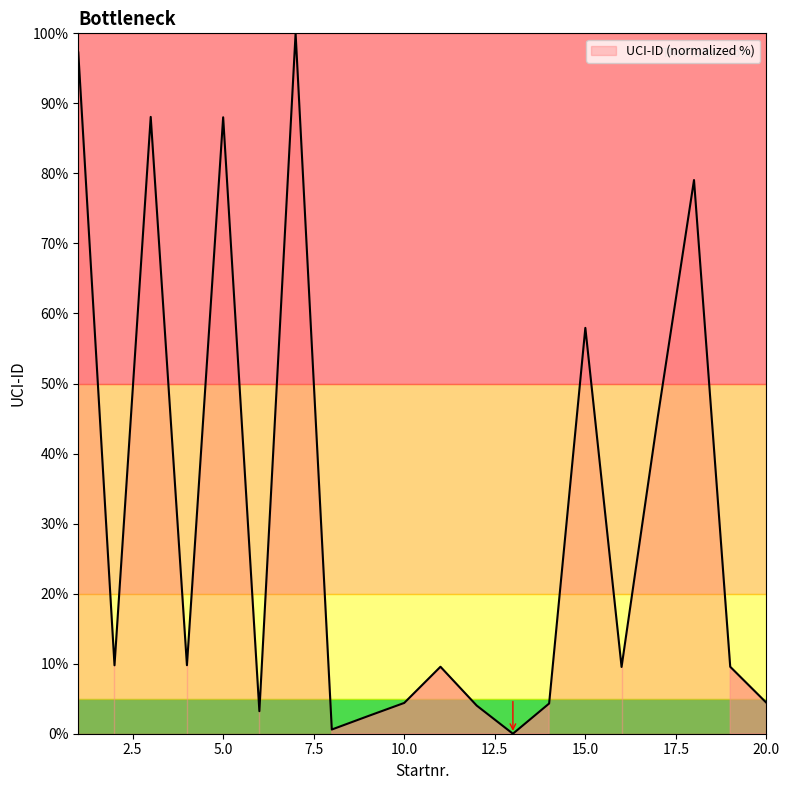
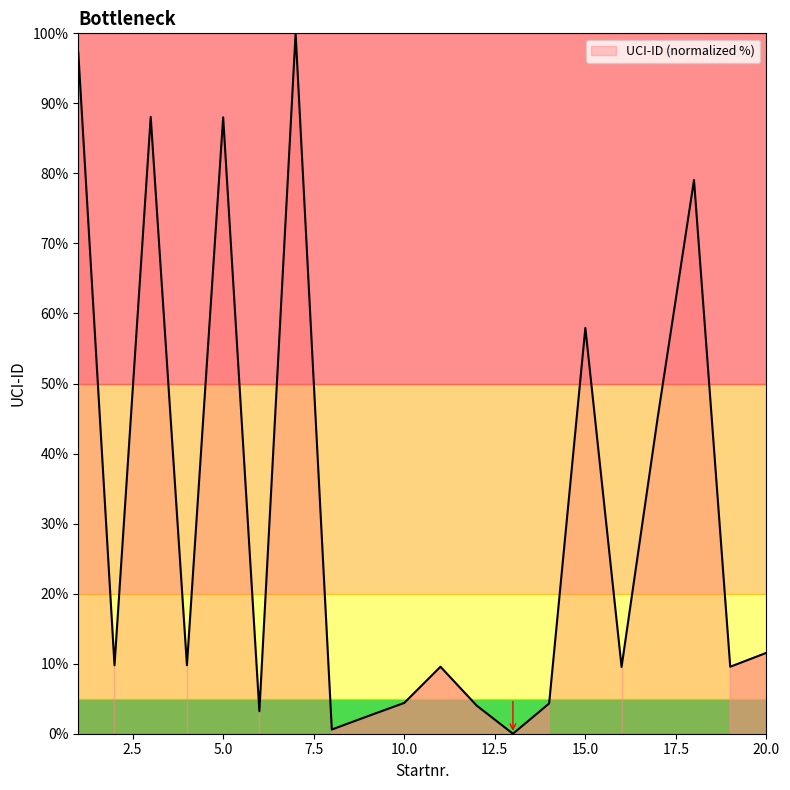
20.0: 4% -> 12%
